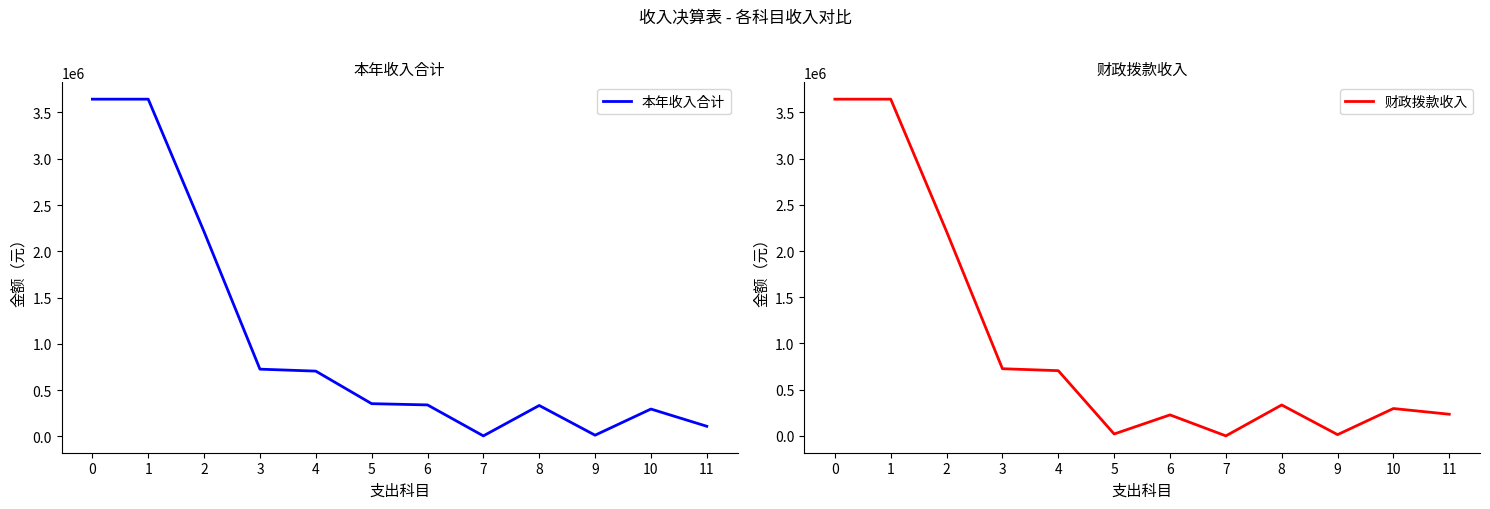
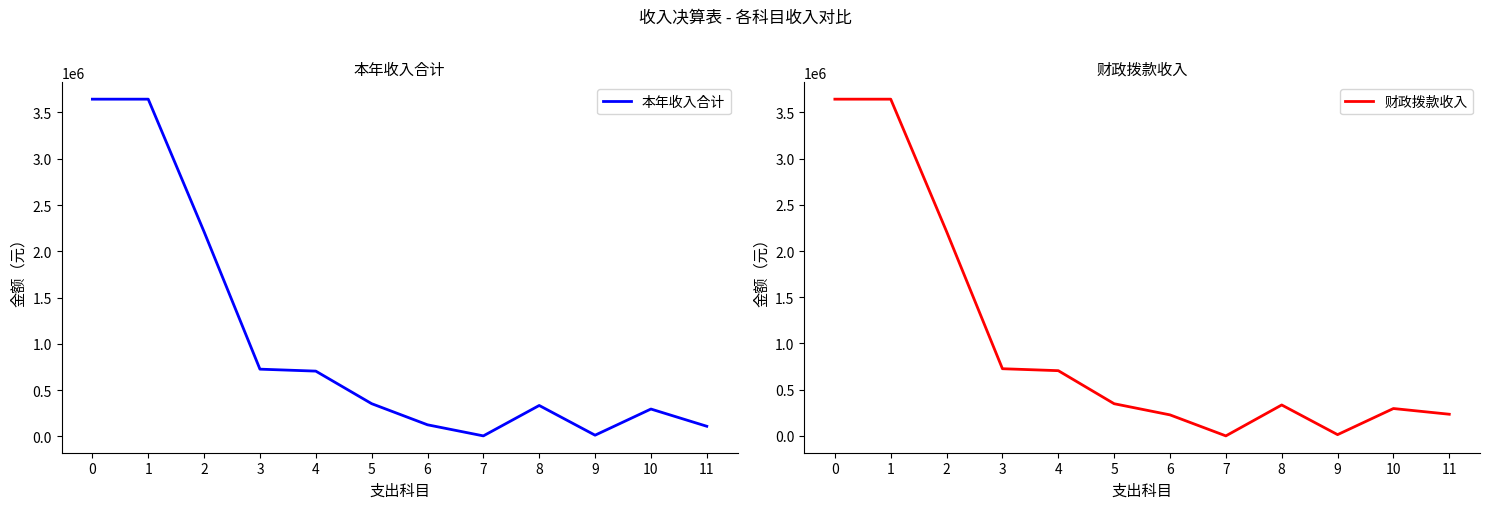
本年收入合计, 6: 300000 -> 100000
财政拨款收入, 5: 0 -> 300000
